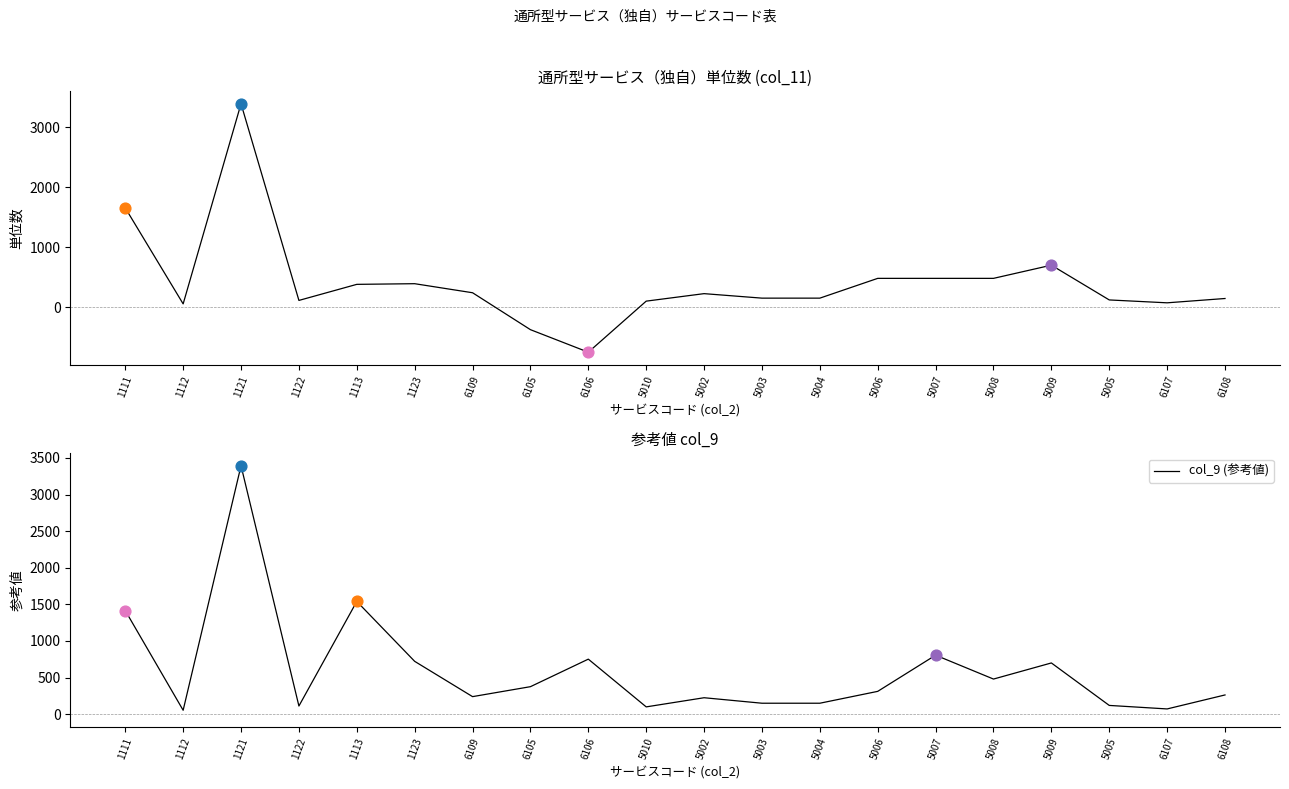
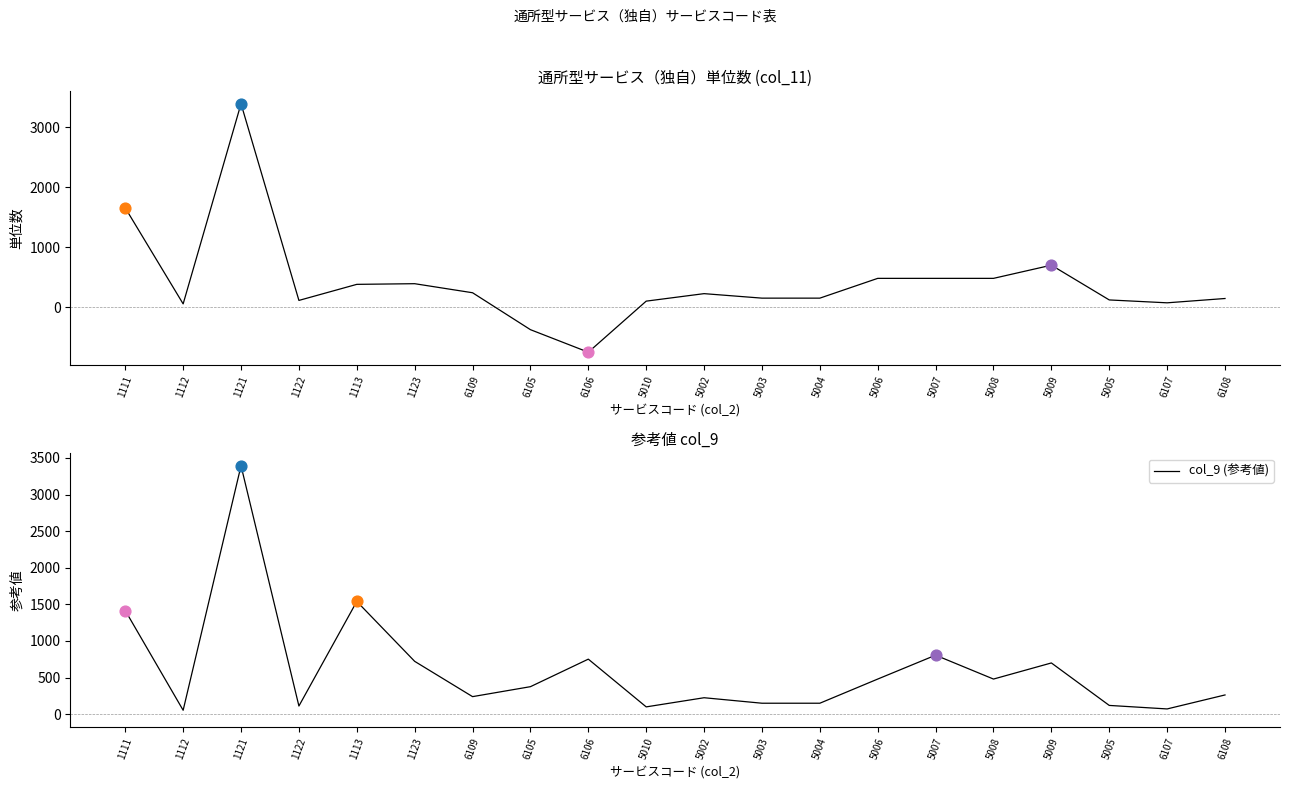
参考値 col_9, col_9 (参考値), 5006: 300 -> 500
